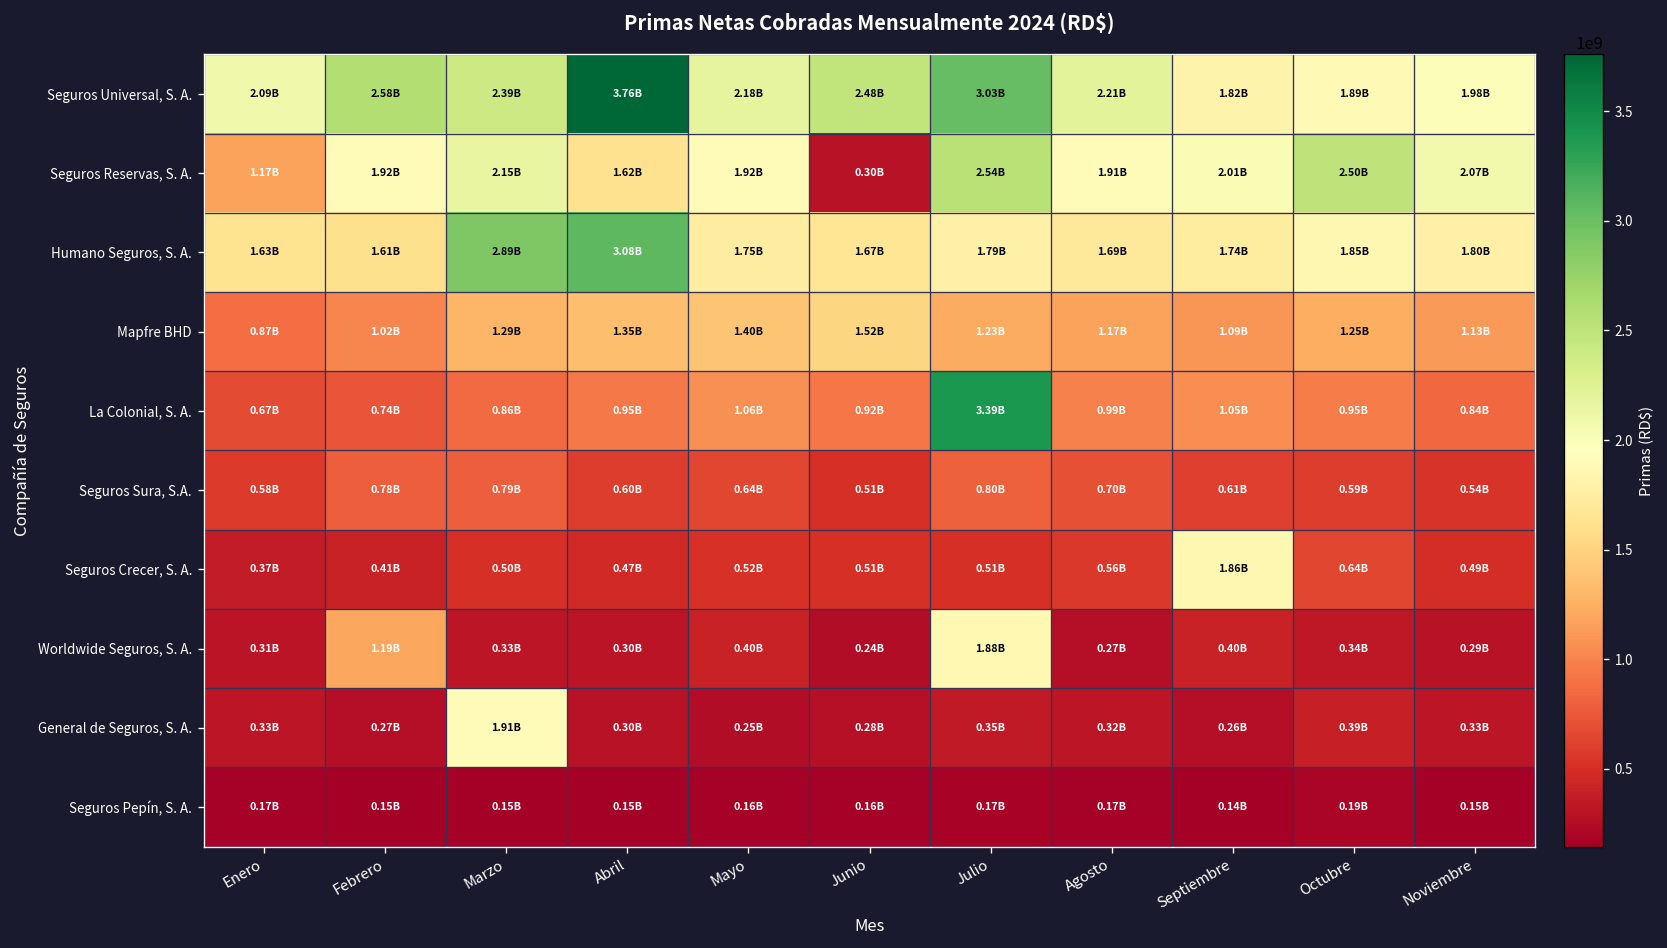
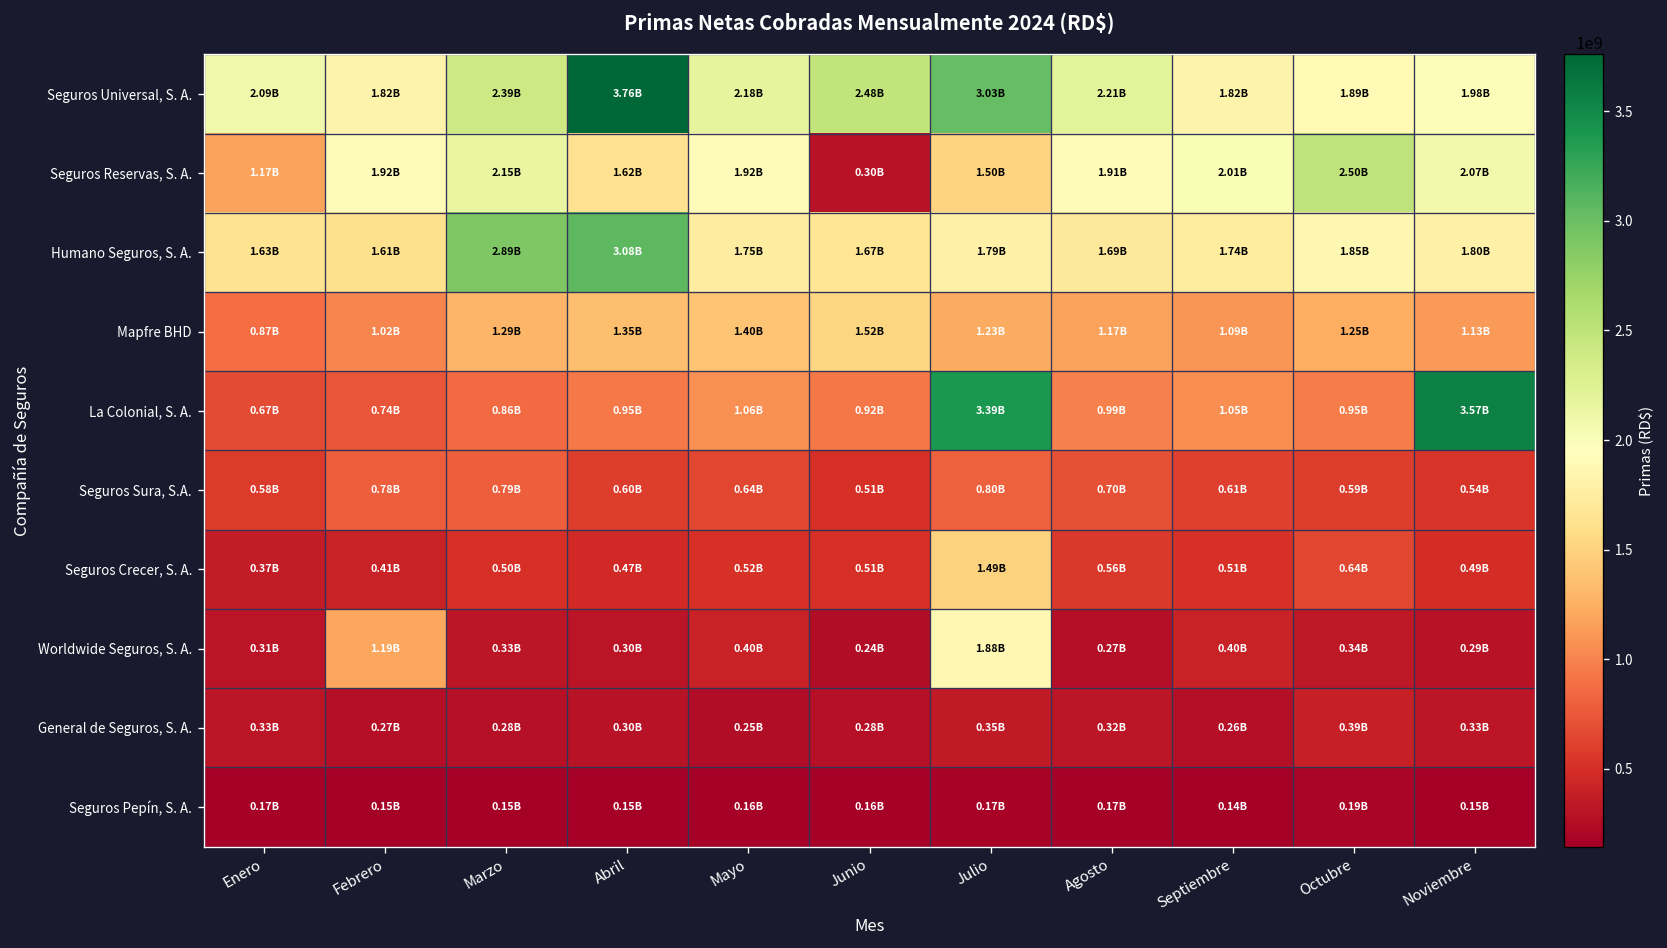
Seguros Universal, S. A., Febrero: 2.58B -> 1.82B
Seguros Reservas, S. A., Julio: 2.54B -> 1.50B
La Colonial, S. A., Noviembre: 0.84B -> 3.57B
Seguros Crecer, S. A., Julio: 0.51B -> 1.49B
Seguros Crecer, S. A., Septiembre: 1.86B -> 0.51B
General de Seguros, S. A., Marzo: 1.91B -> 0.28B
